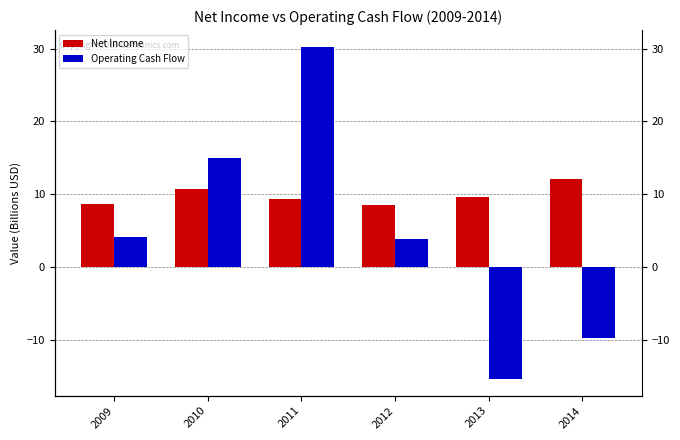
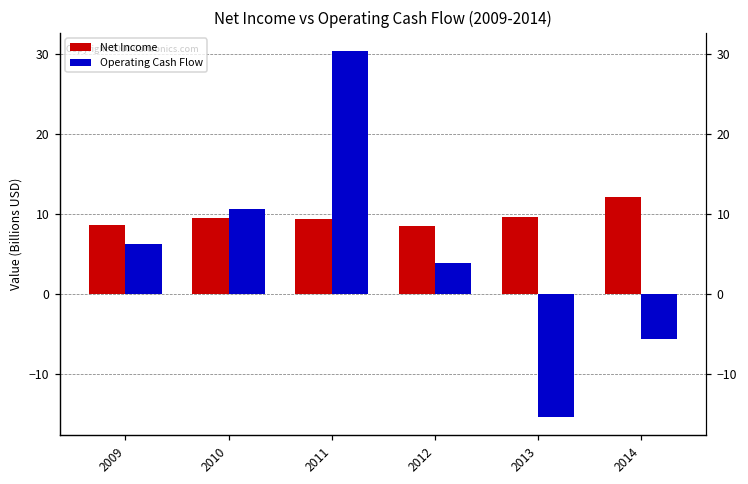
Operating Cash Flow, 2009: 4 -> 6
Net Income, 2010: 11 -> 9
Operating Cash Flow, 2010: 15 -> 11
Operating Cash Flow, 2014: -10 -> -6
